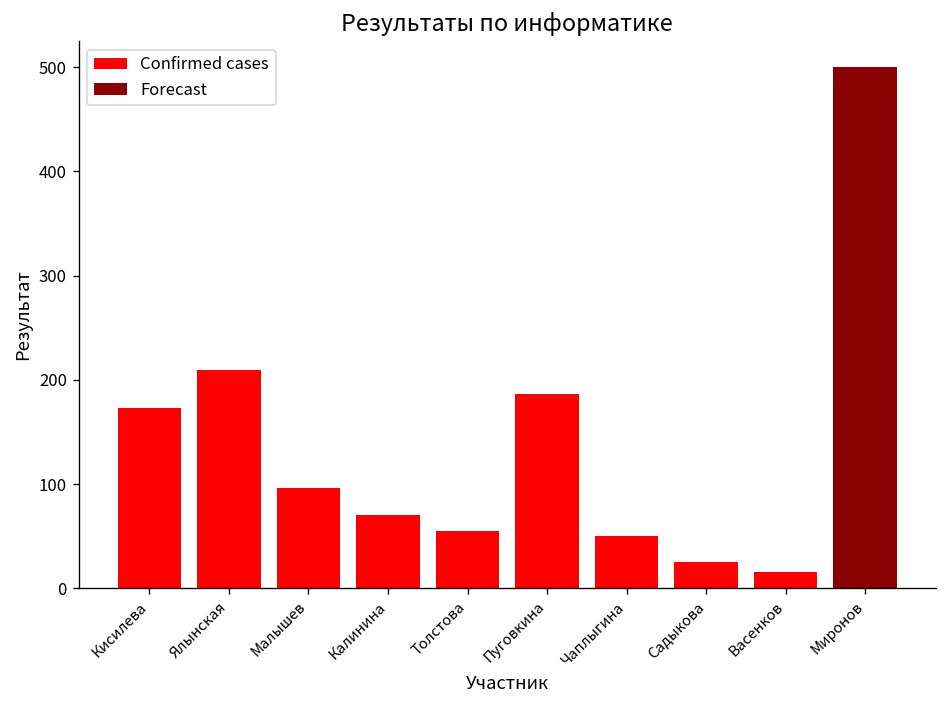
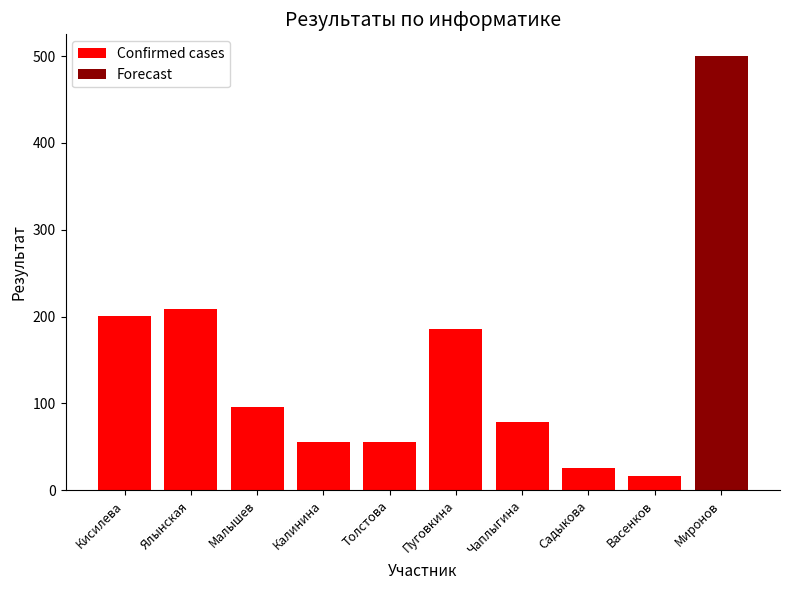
Confirmed cases, Кисилева: 170 -> 200
Confirmed cases, Калинина: 70 -> 60
Confirmed cases, Чаплыгина: 50 -> 80
